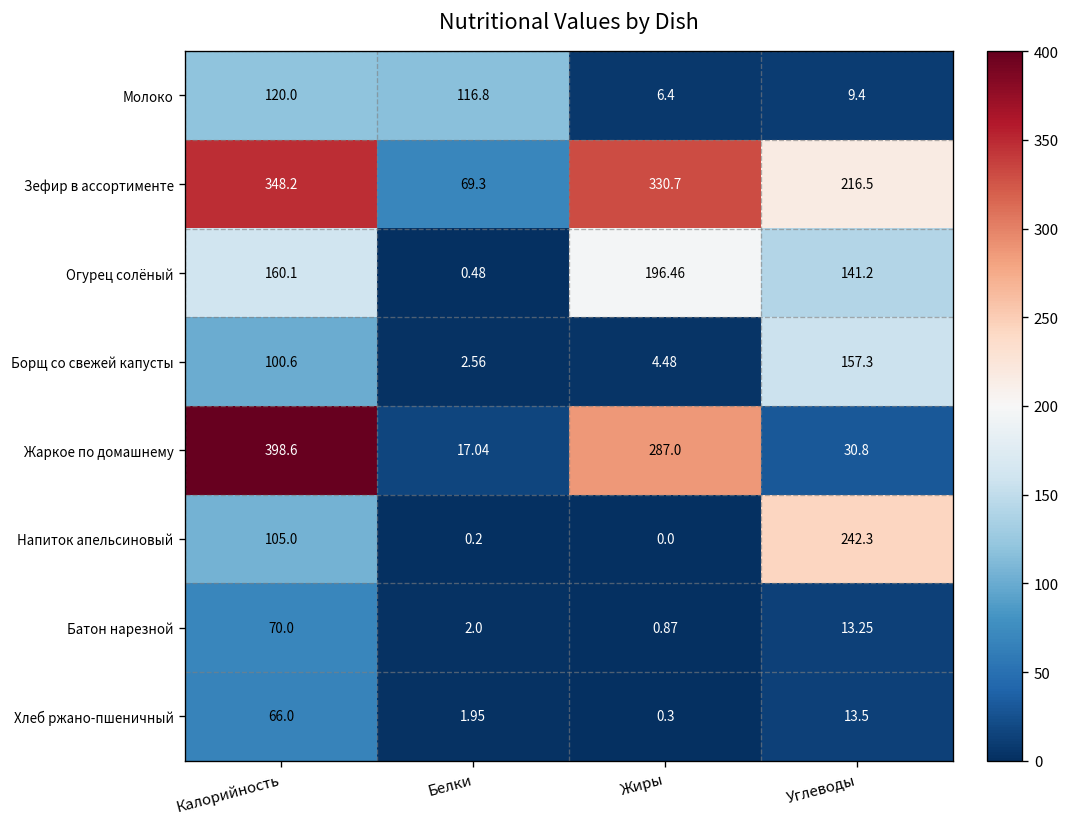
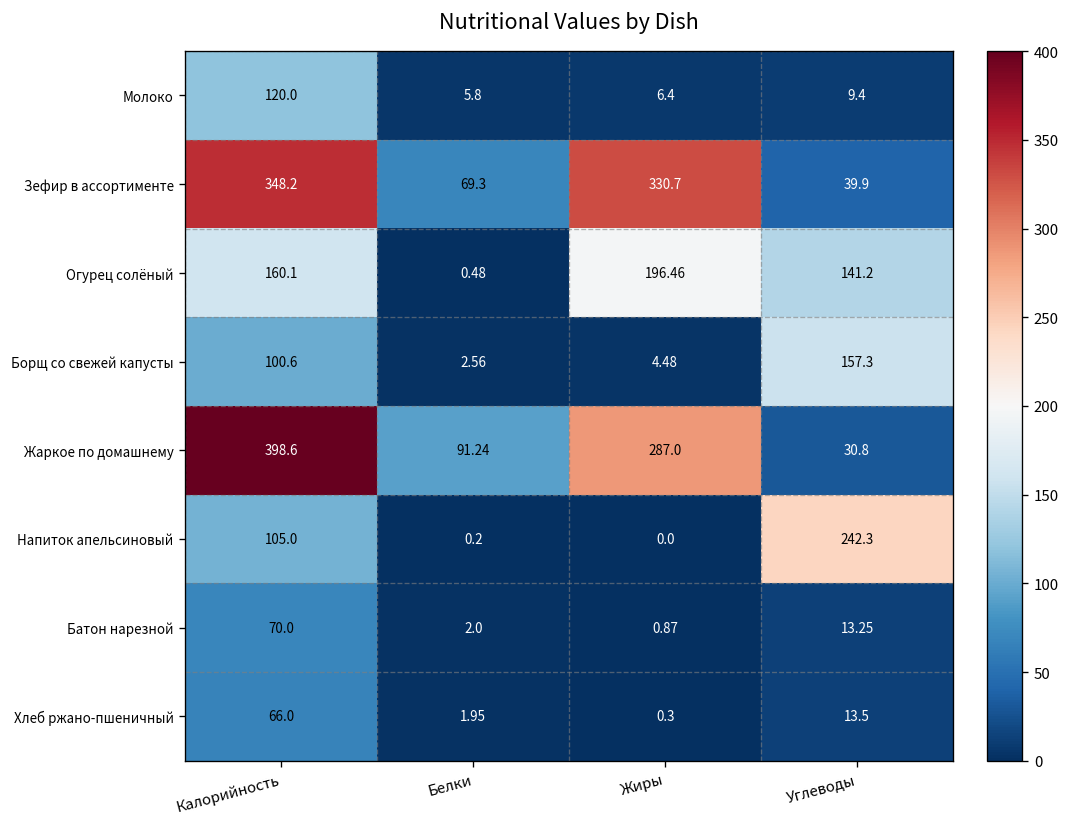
Молоко, Белки: 116.8 -> 5.8
Зефир в ассортименте, Углеводы: 216.5 -> 39.9
Жаркое по домашнему, Белки: 17.04 -> 91.24
